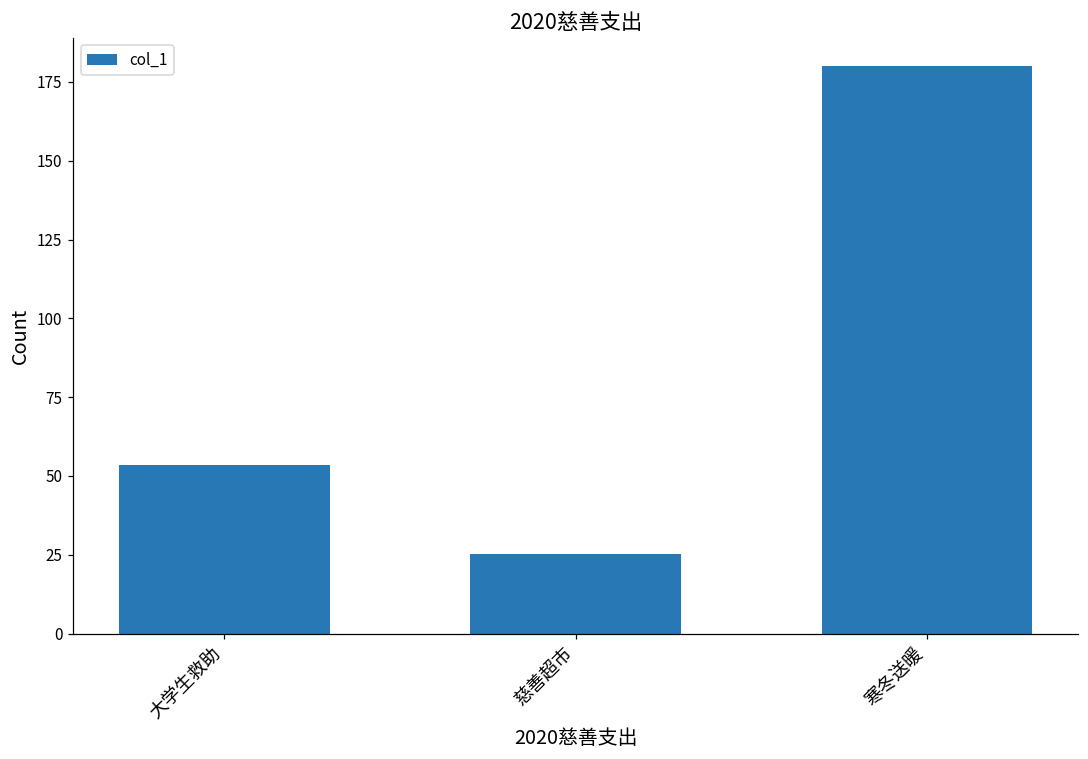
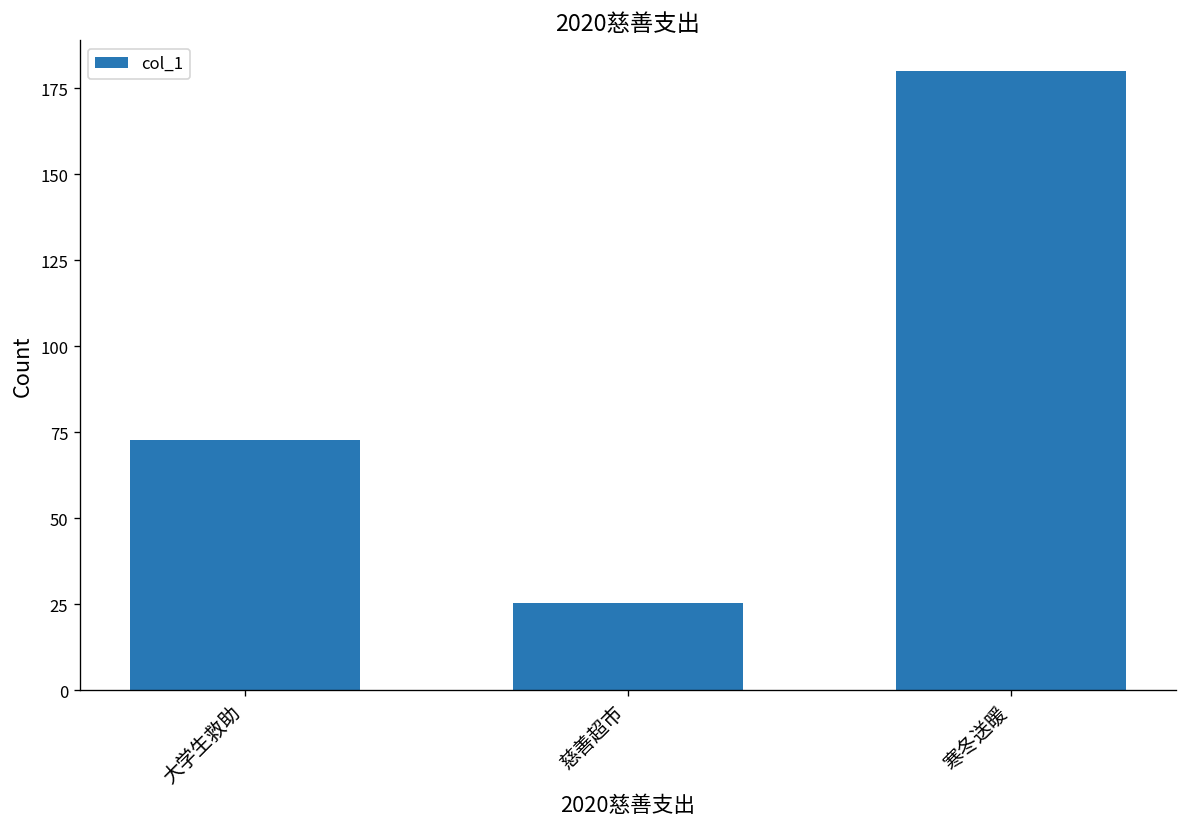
大学生救助: 54 -> 73
